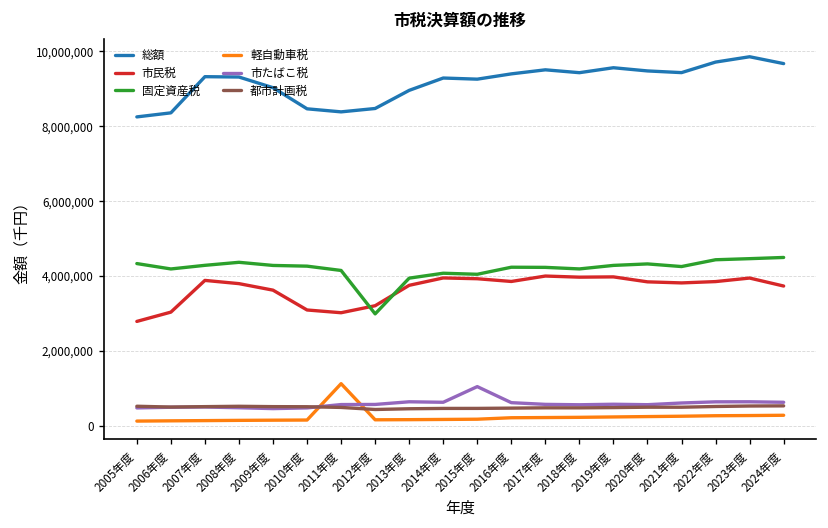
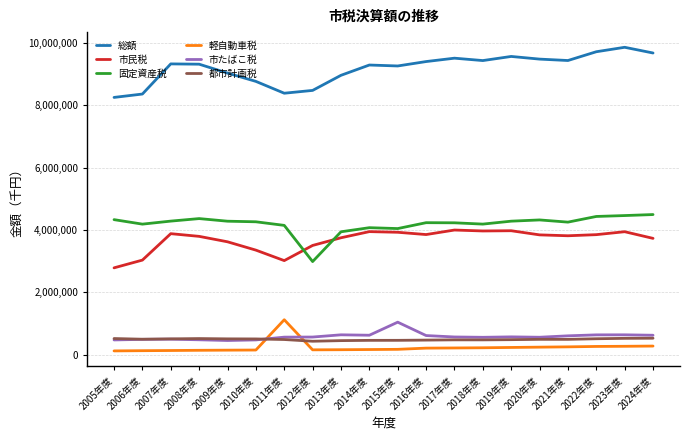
総額, 2010年度: 8,500,000 -> 8,800,000
市民税, 2010年度: 3,100,000 -> 3,400,000
市民税, 2012年度: 3,200,000 -> 3,500,000
